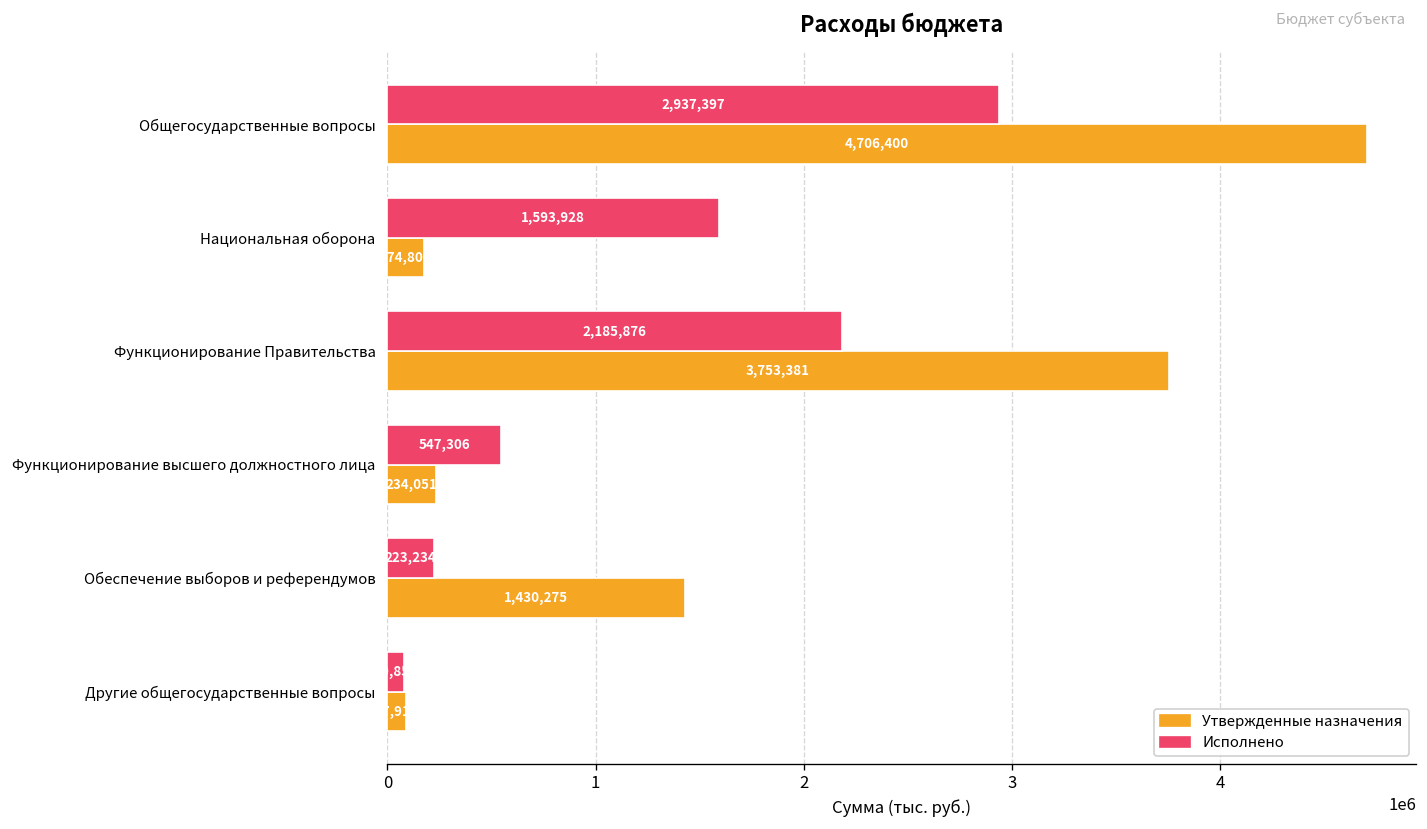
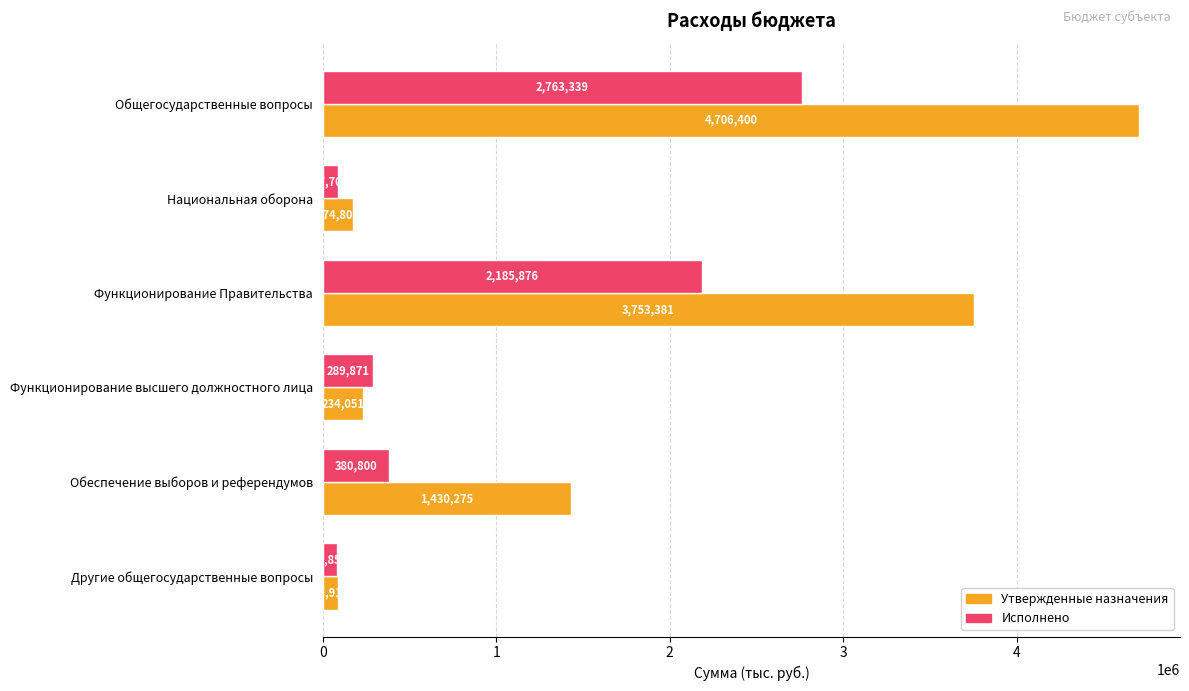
Исполнено, Общегосударственные вопросы: 2,937,397 -> 2,763,339
Исполнено, Национальная оборона: 1590000 -> 90000
Исполнено, Функционирование высшего должностного лица: 547,306 -> 289,871
Исполнено, Обеспечение выборов и референдумов: 223,234 -> 380,800
